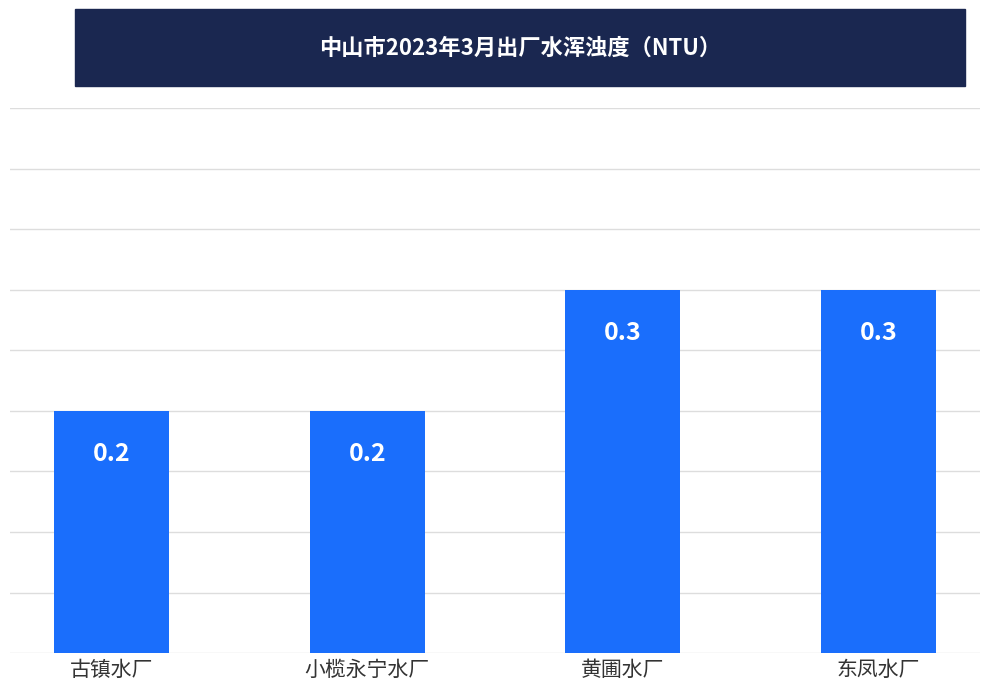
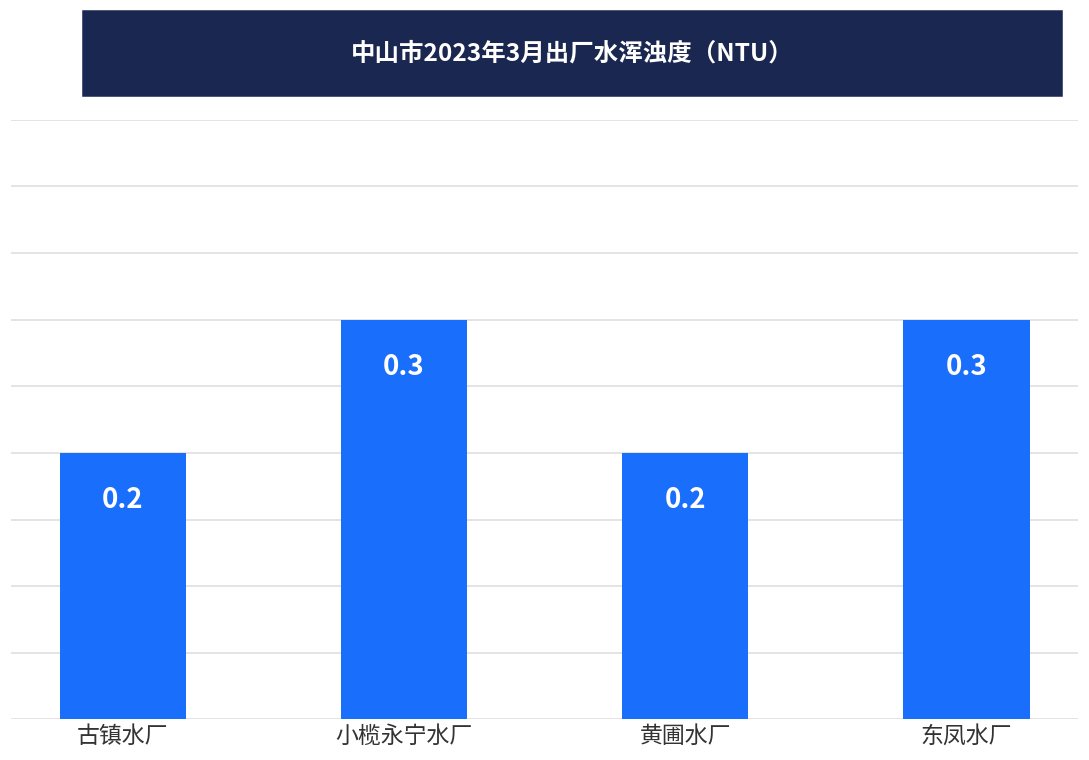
小榄永宁水厂: 0.2 -> 0.3
黄圃水厂: 0.3 -> 0.2
